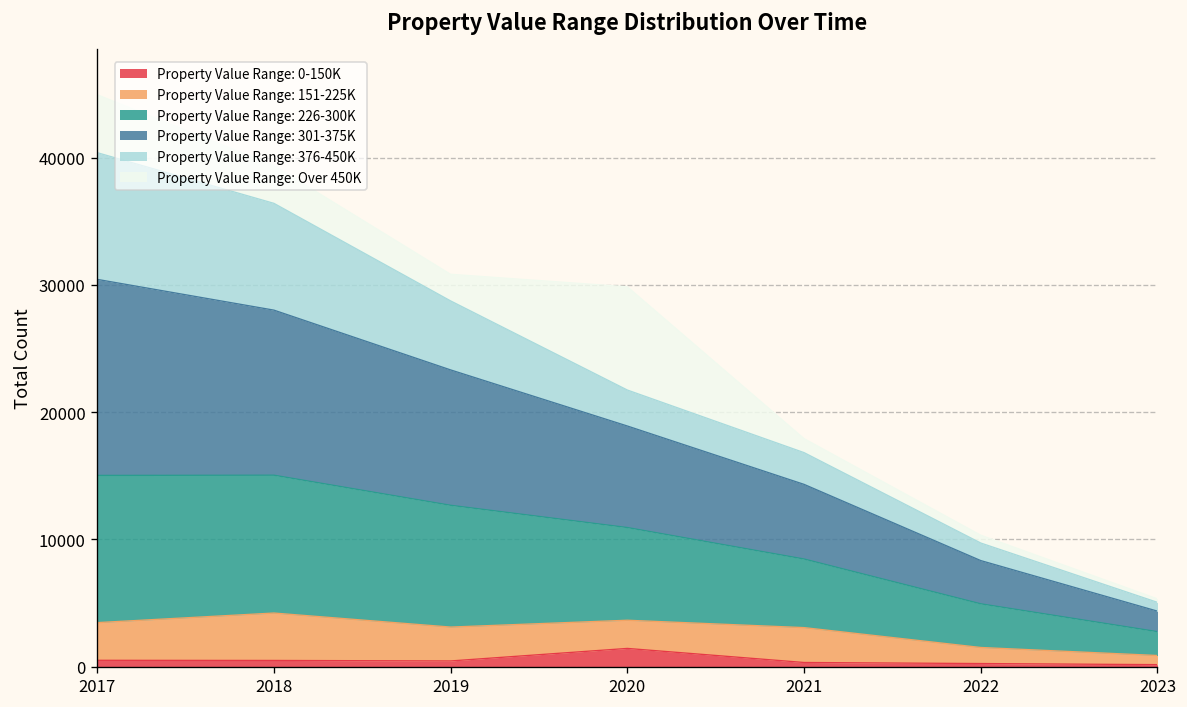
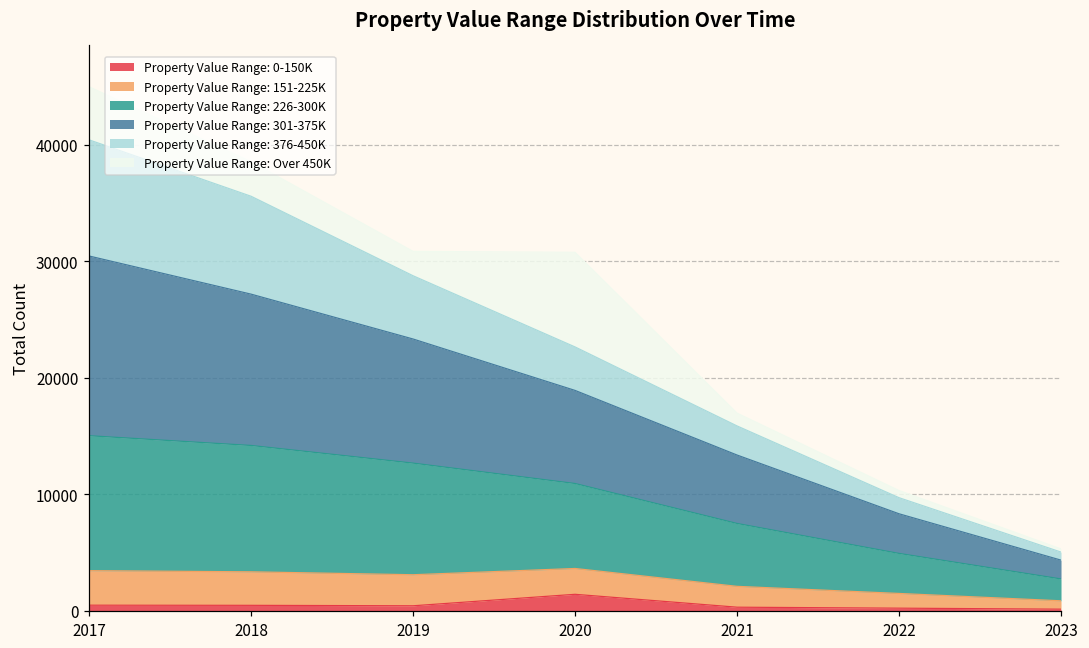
Property Value Range: 151-225K, 2018: 3700 -> 2900
Property Value Range: 376-450K, 2020: 2800 -> 3700
Property Value Range: 151-225K, 2021: 2700 -> 1800
